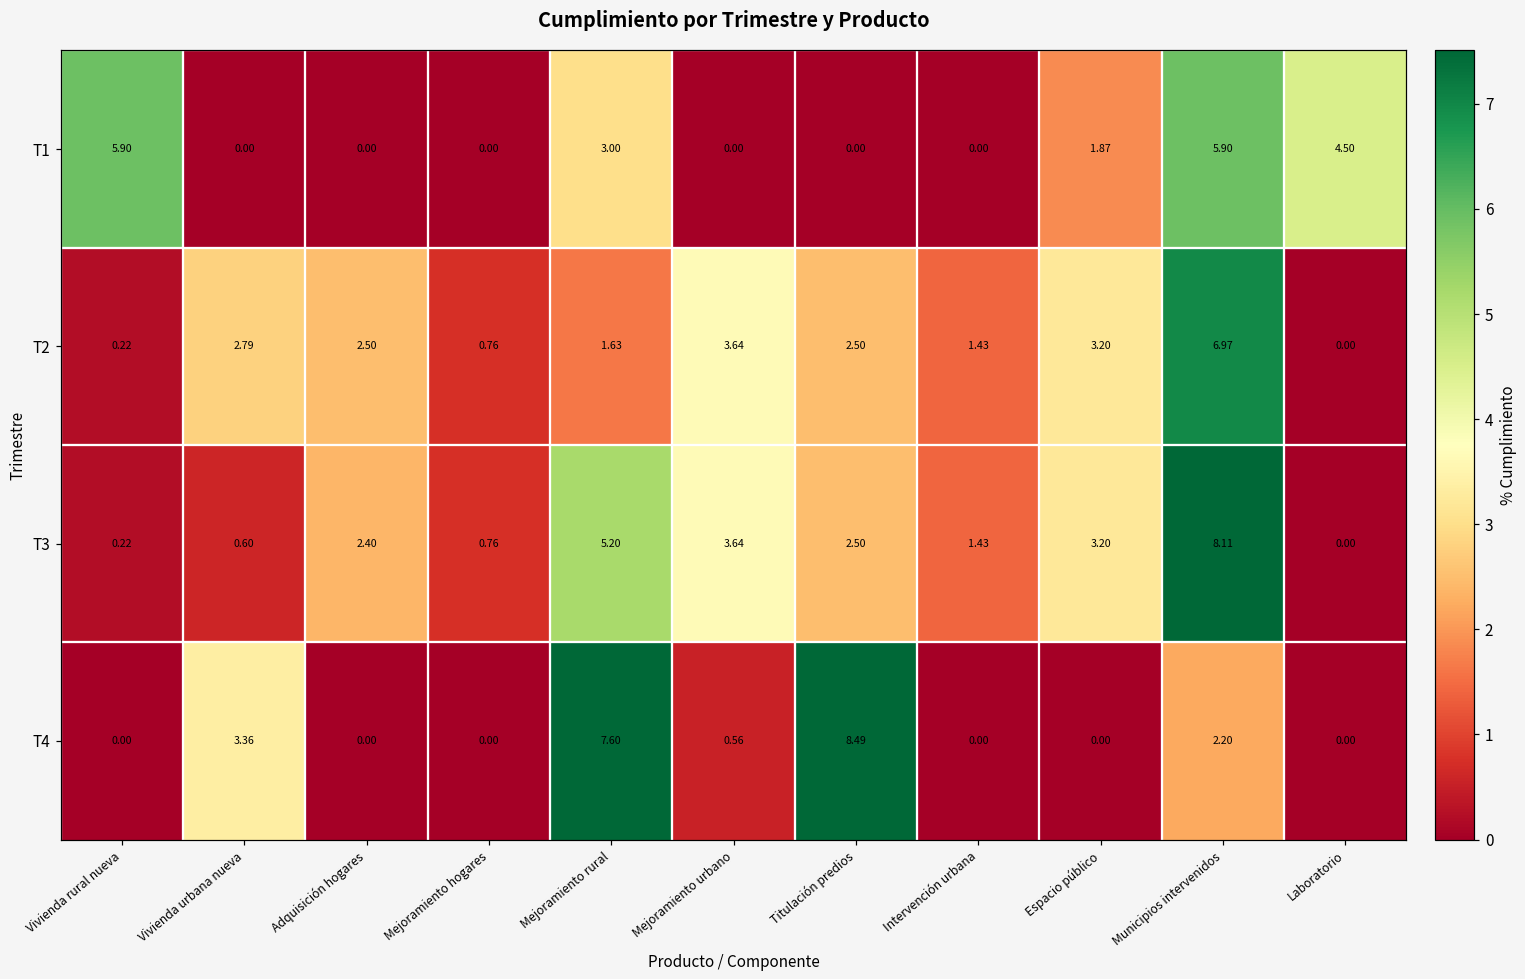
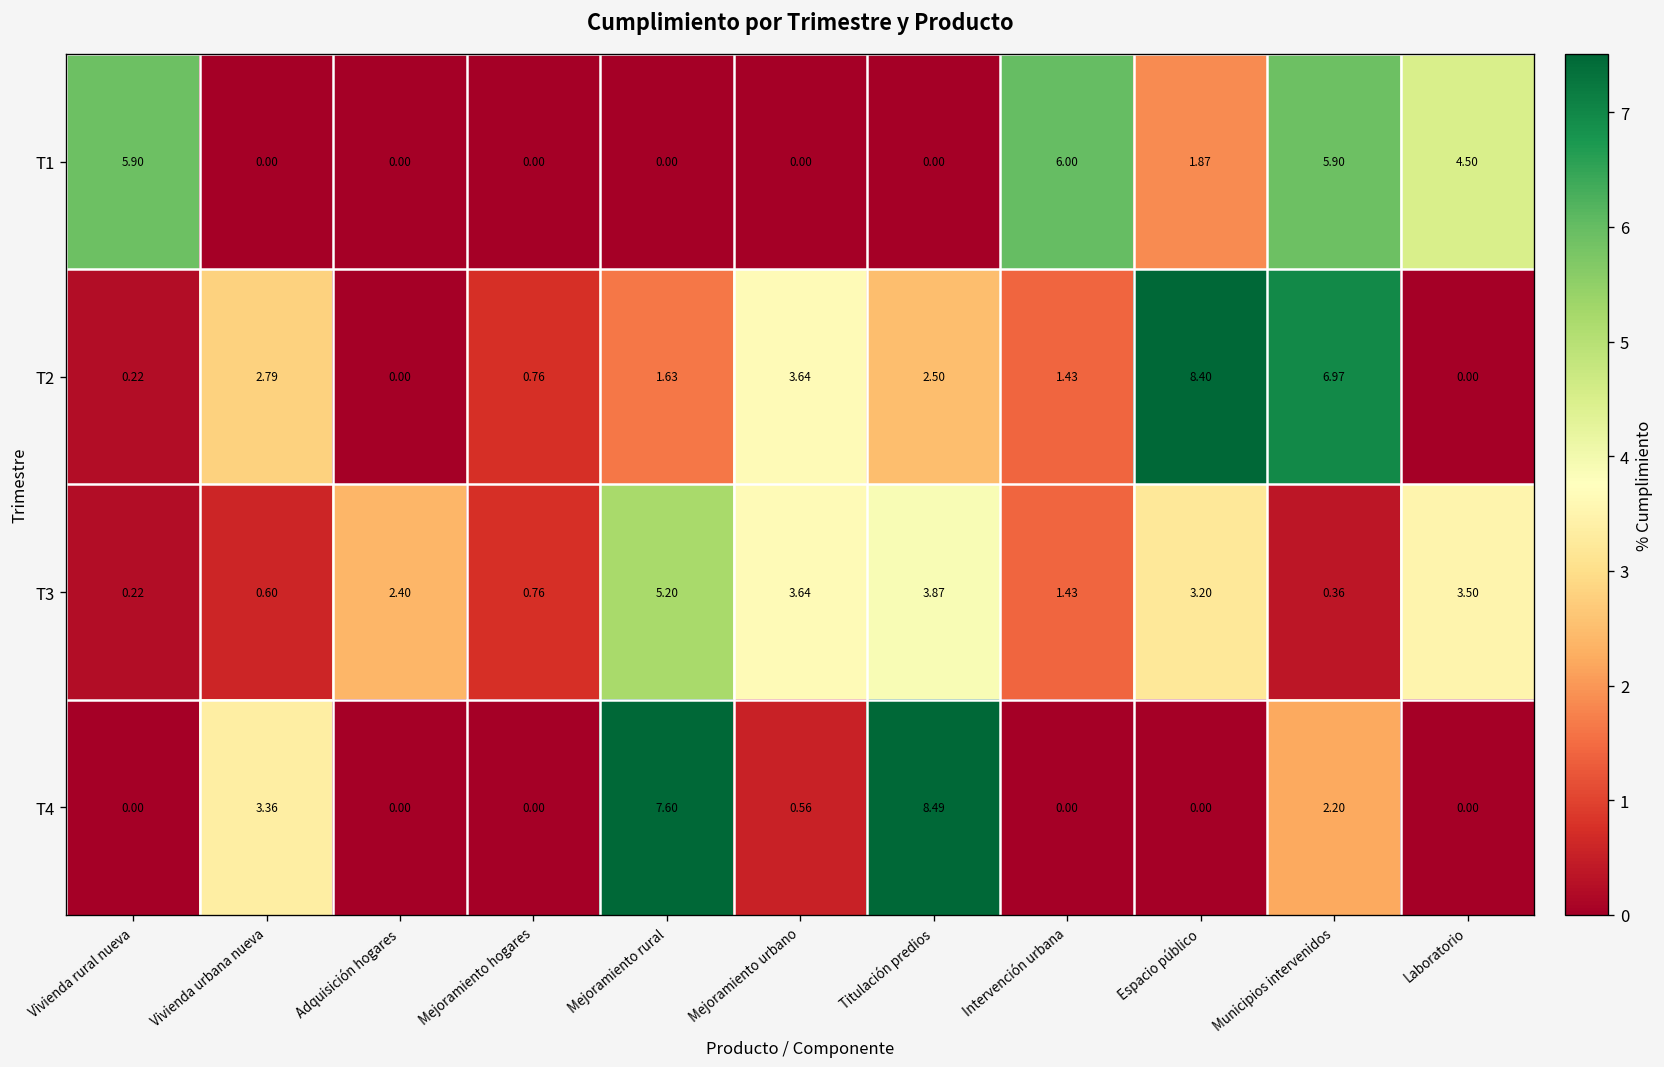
T1, Mejoramiento rural: 3.00 -> 0.00
T1, Intervención urbana: 0.00 -> 6.00
T2, Adquisición hogares: 2.50 -> 0.00
T2, Espacio público: 3.20 -> 8.40
T3, Titulación predios: 2.50 -> 3.87
T3, Municipios intervenidos: 8.11 -> 0.36
T3, Laboratorio: 0.00 -> 3.50
